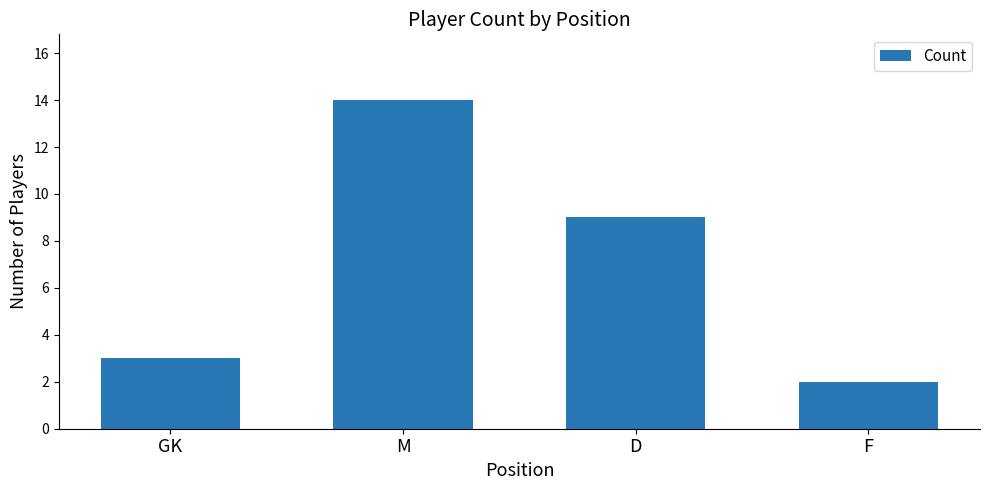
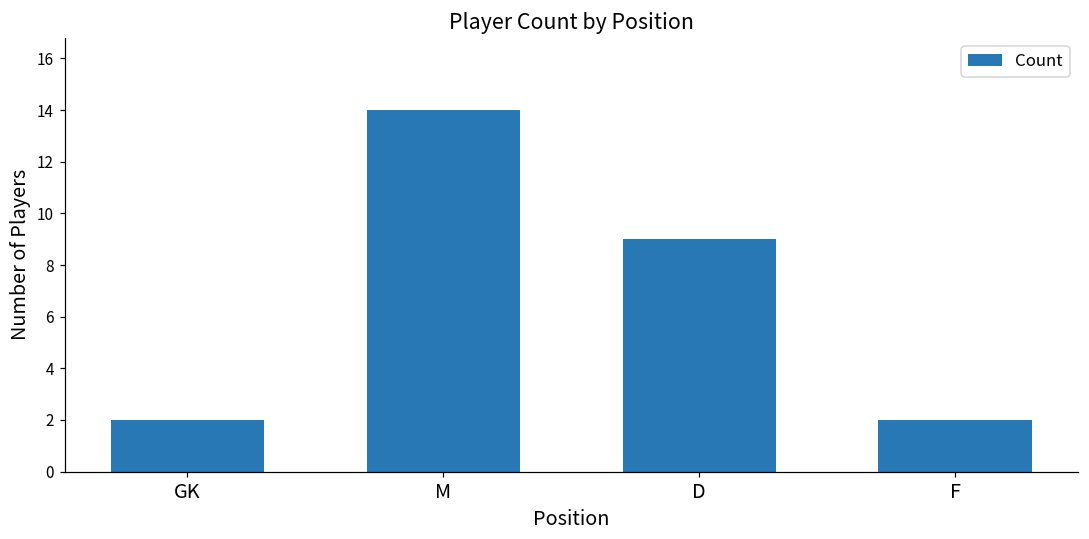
GK: 3 -> 2
